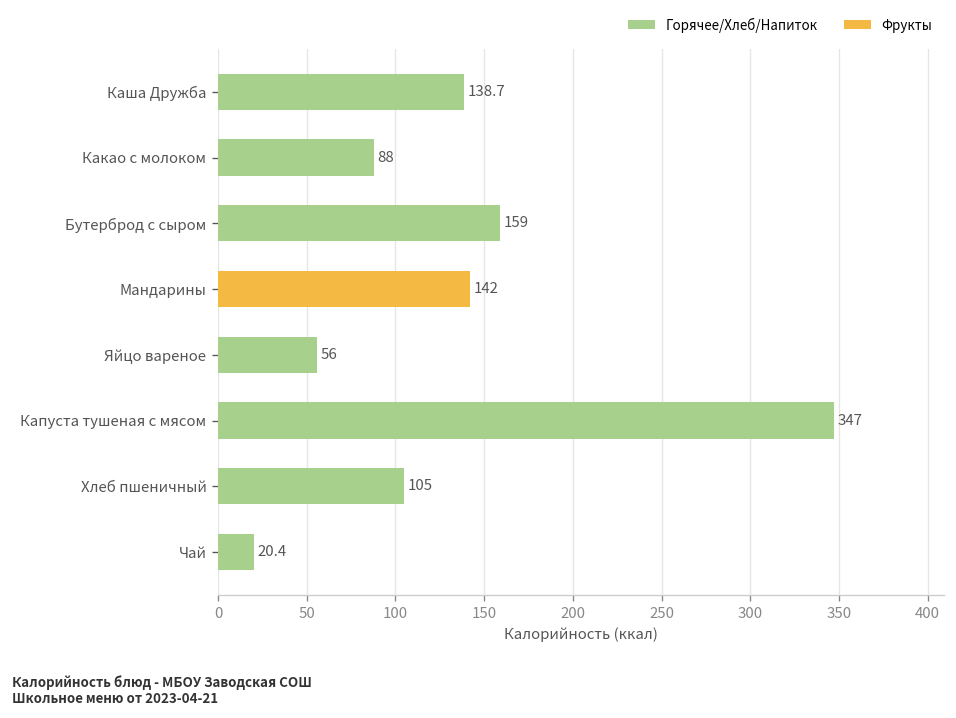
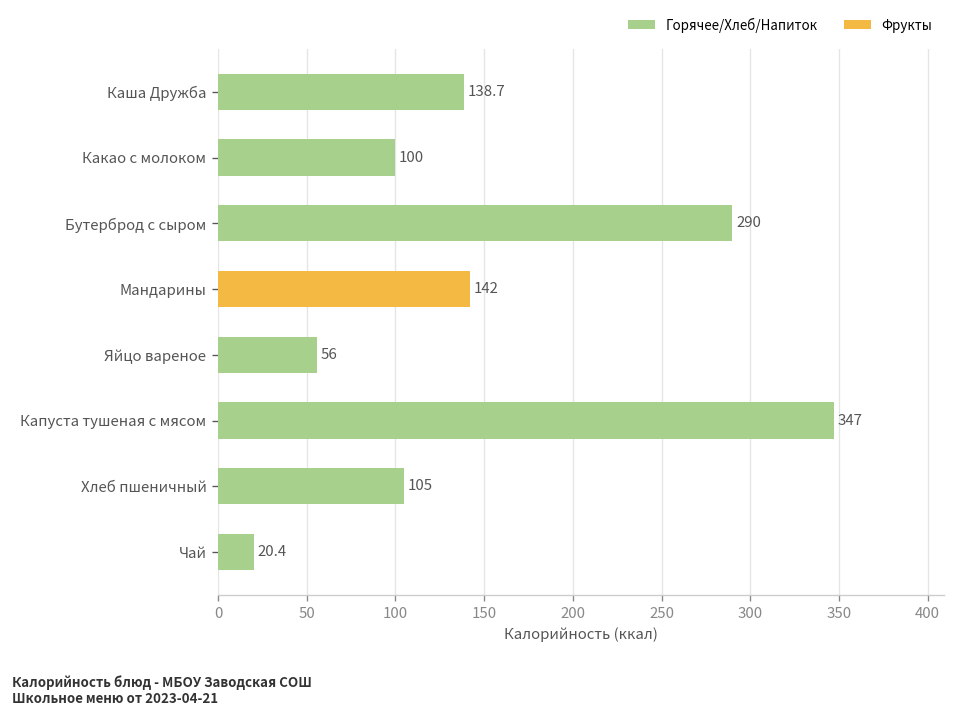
Какао с молоком: 88 -> 100
Бутерброд с сыром: 159 -> 290
